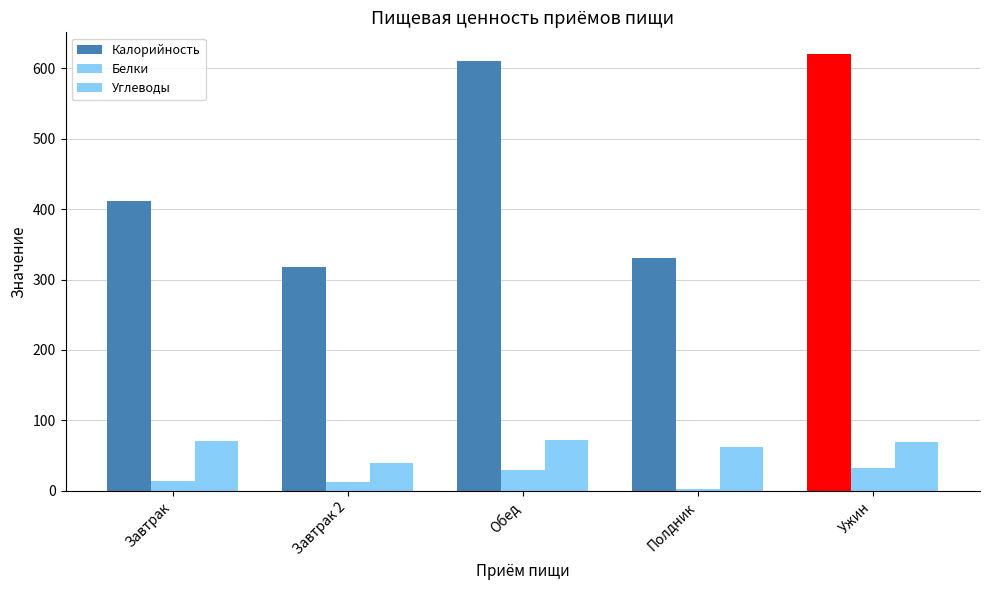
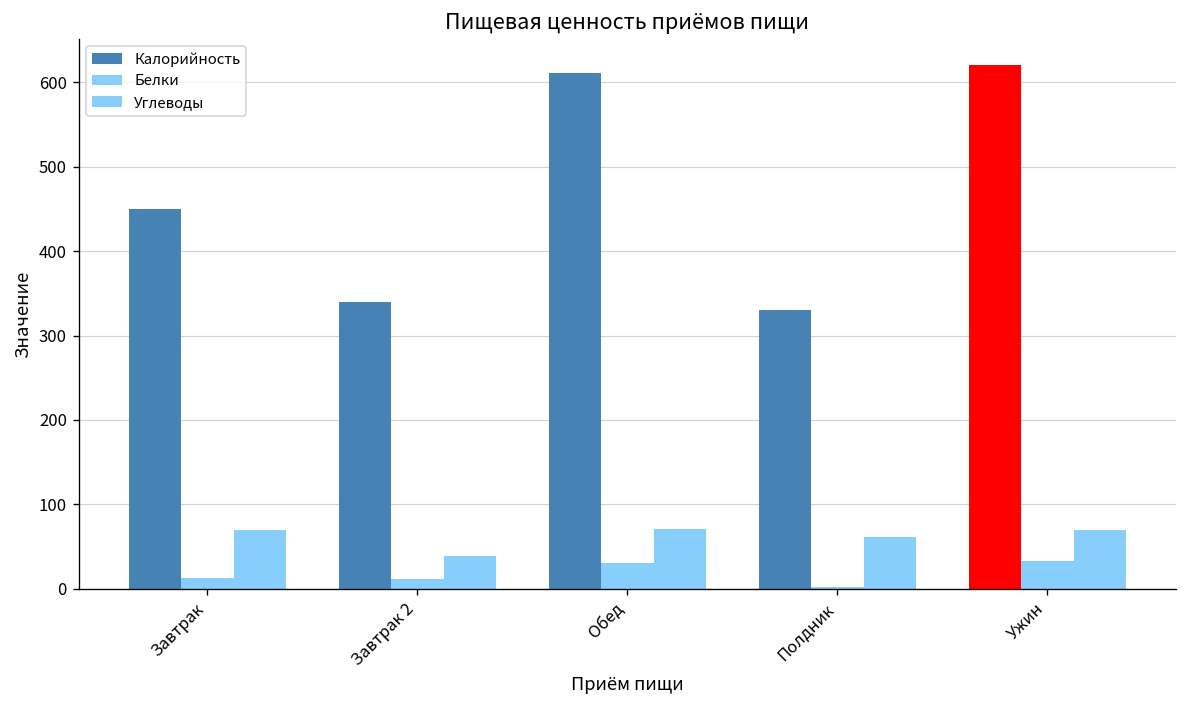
Калорийность, Завтрак: 410 -> 450
Калорийность, Завтрак 2: 320 -> 340
